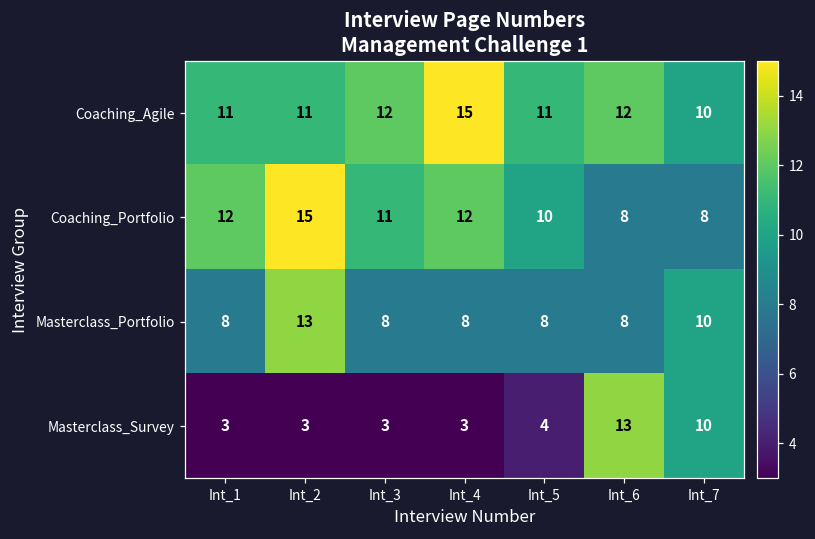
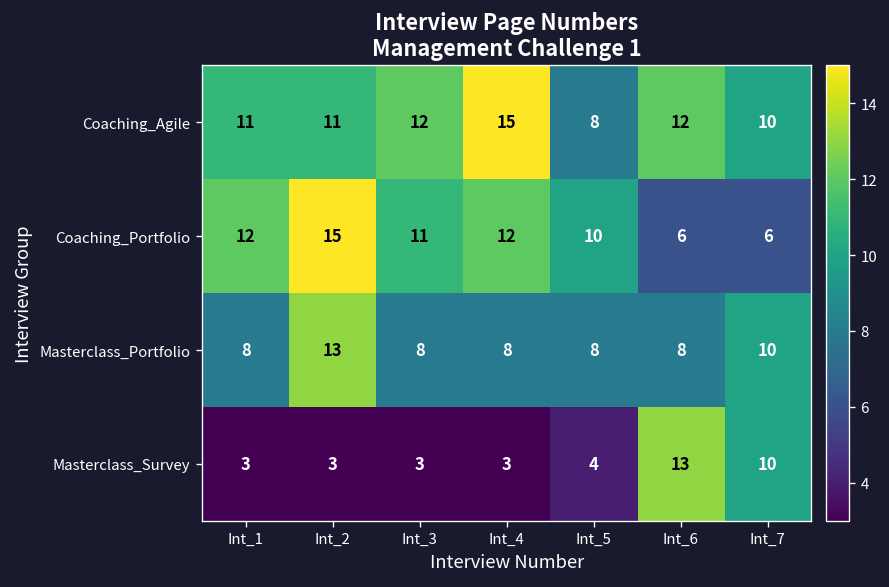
Coaching_Agile, Int_5: 11 -> 8
Coaching_Portfolio, Int_6: 8 -> 6
Coaching_Portfolio, Int_7: 8 -> 6
